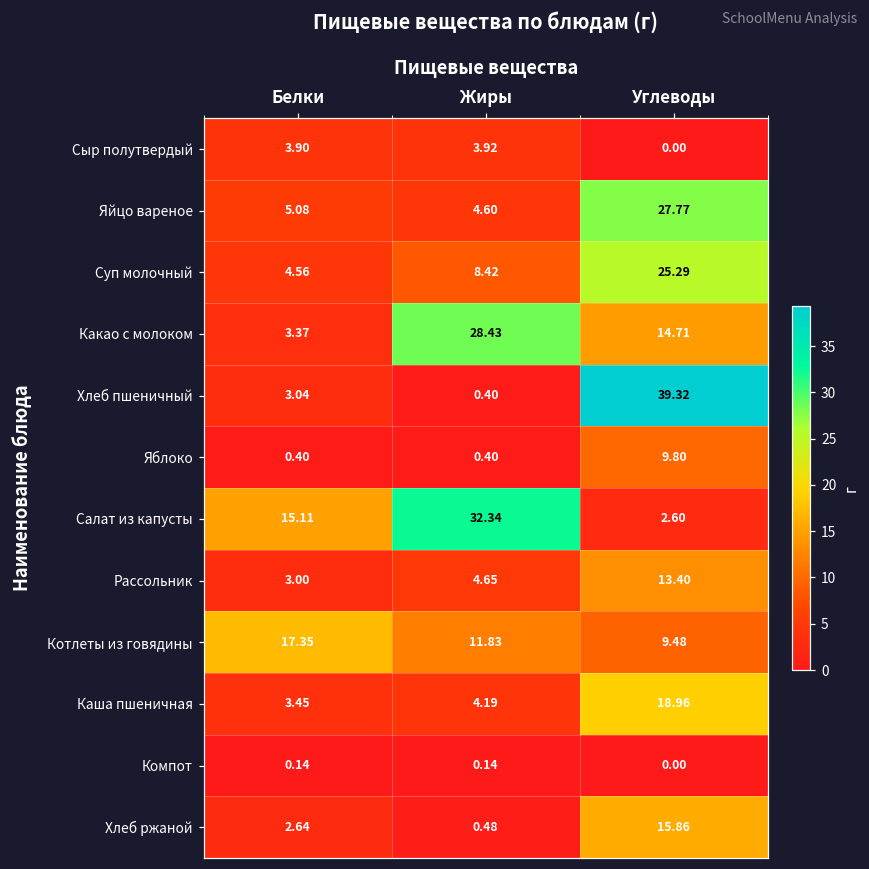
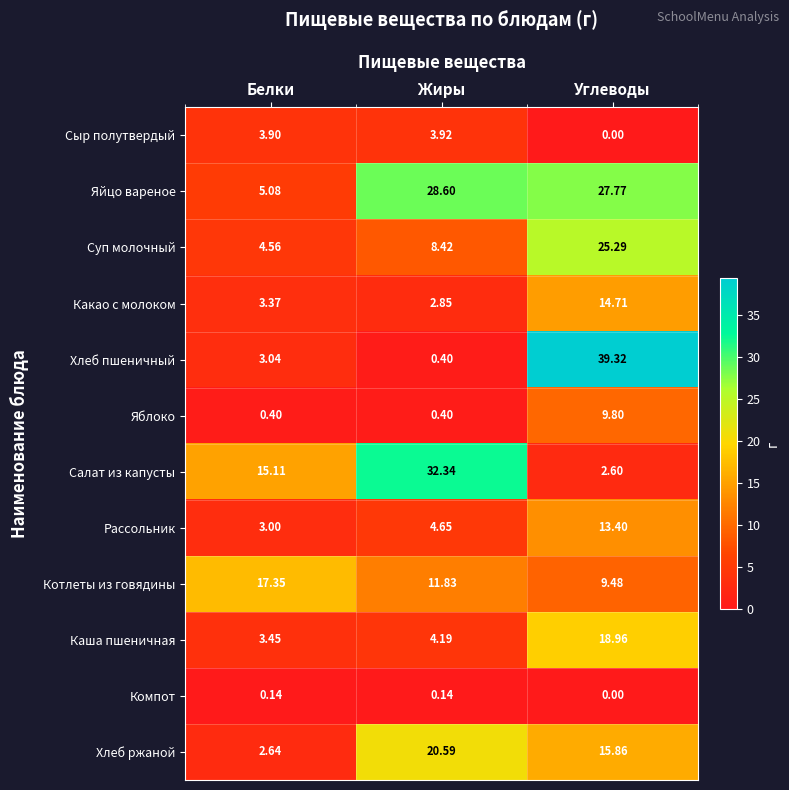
Яйцо вареное, Жиры: 4.60 -> 28.60
Какао с молоком, Жиры: 28.43 -> 2.85
Хлеб ржаной, Жиры: 0.48 -> 20.59
